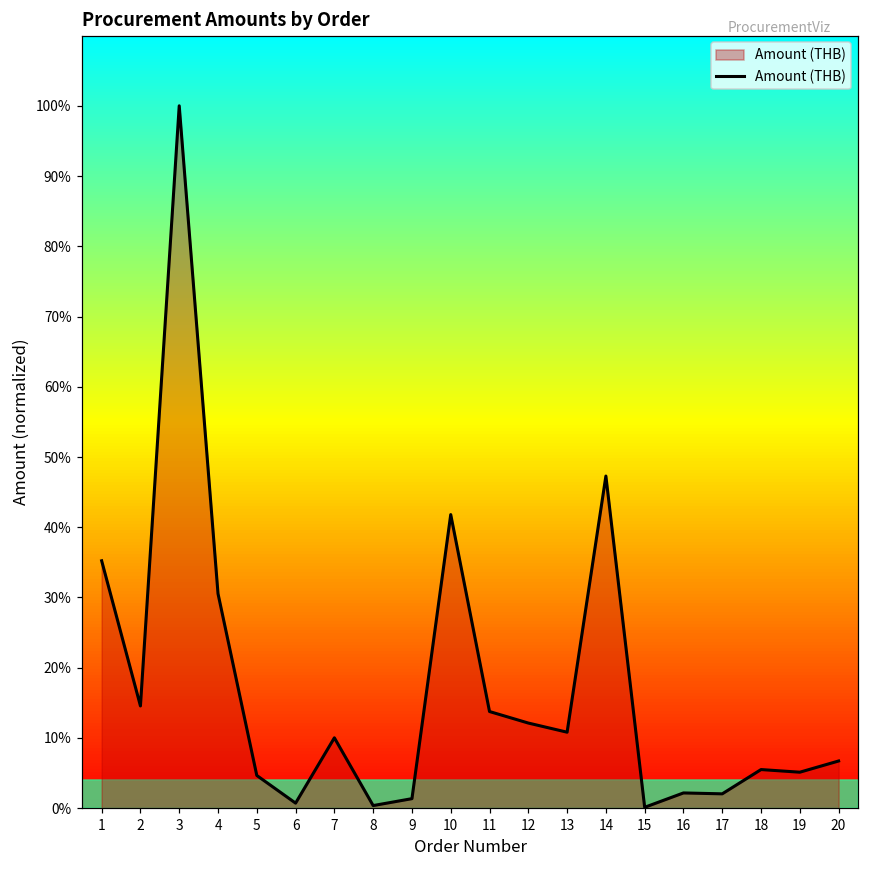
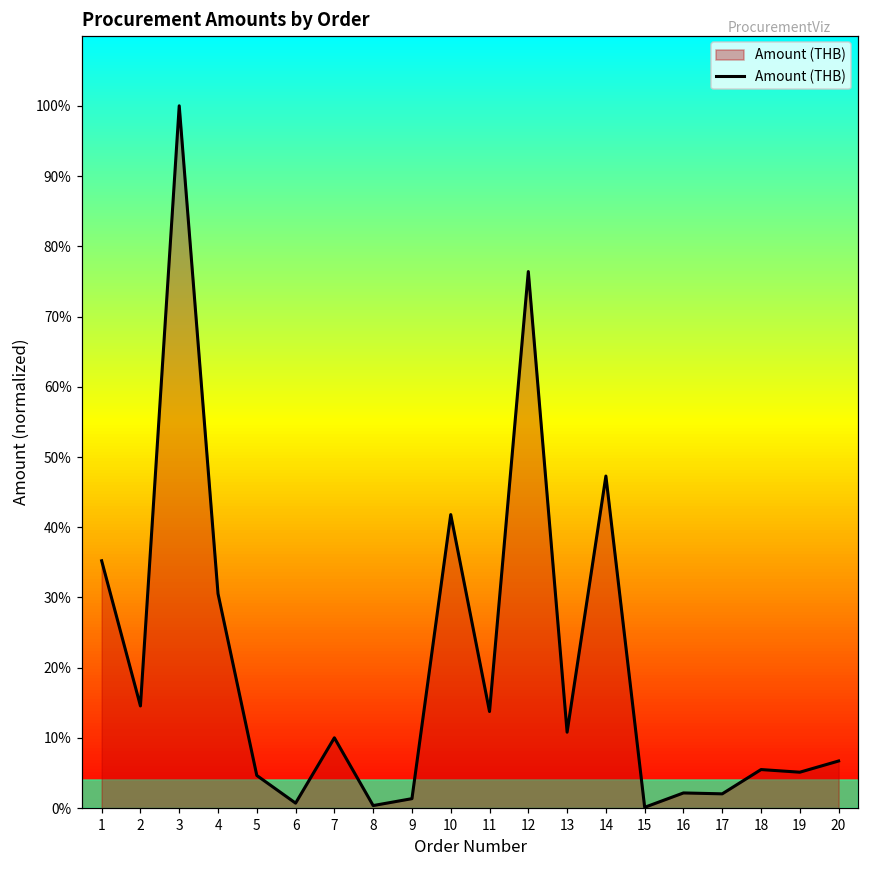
12: 12% -> 76%
